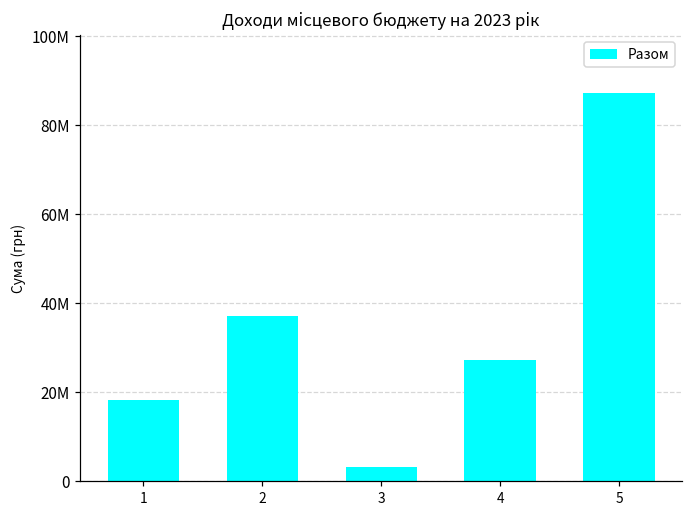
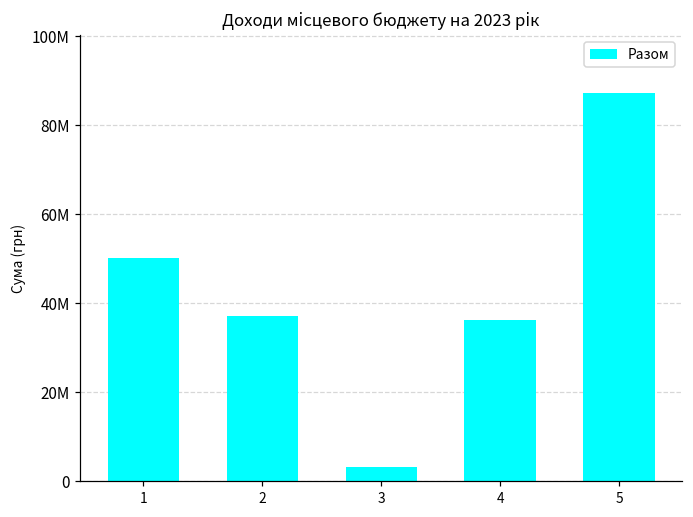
1: 18000000 -> 50000000
4: 27000000 -> 36000000
